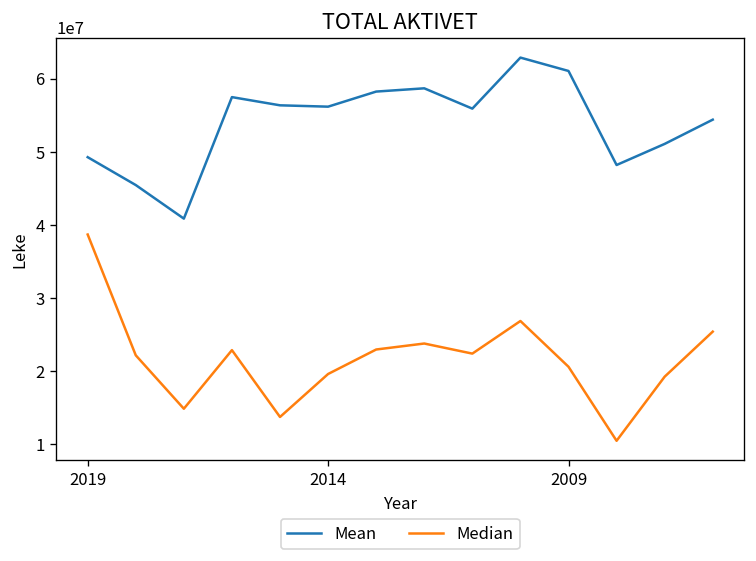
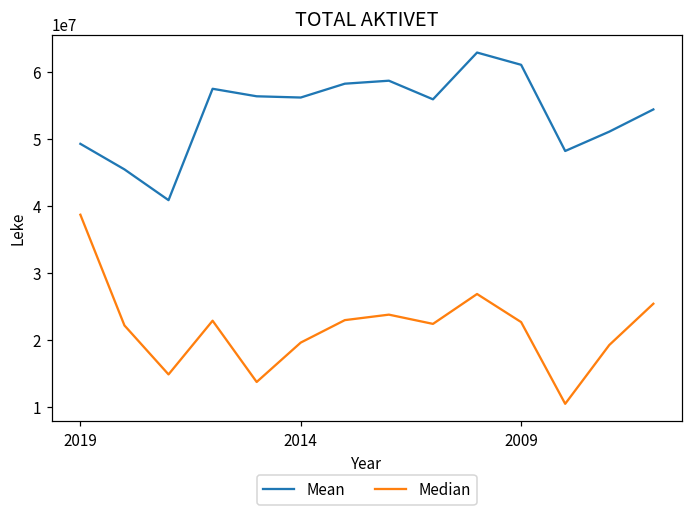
Median, 2009: 21000000 -> 23000000
